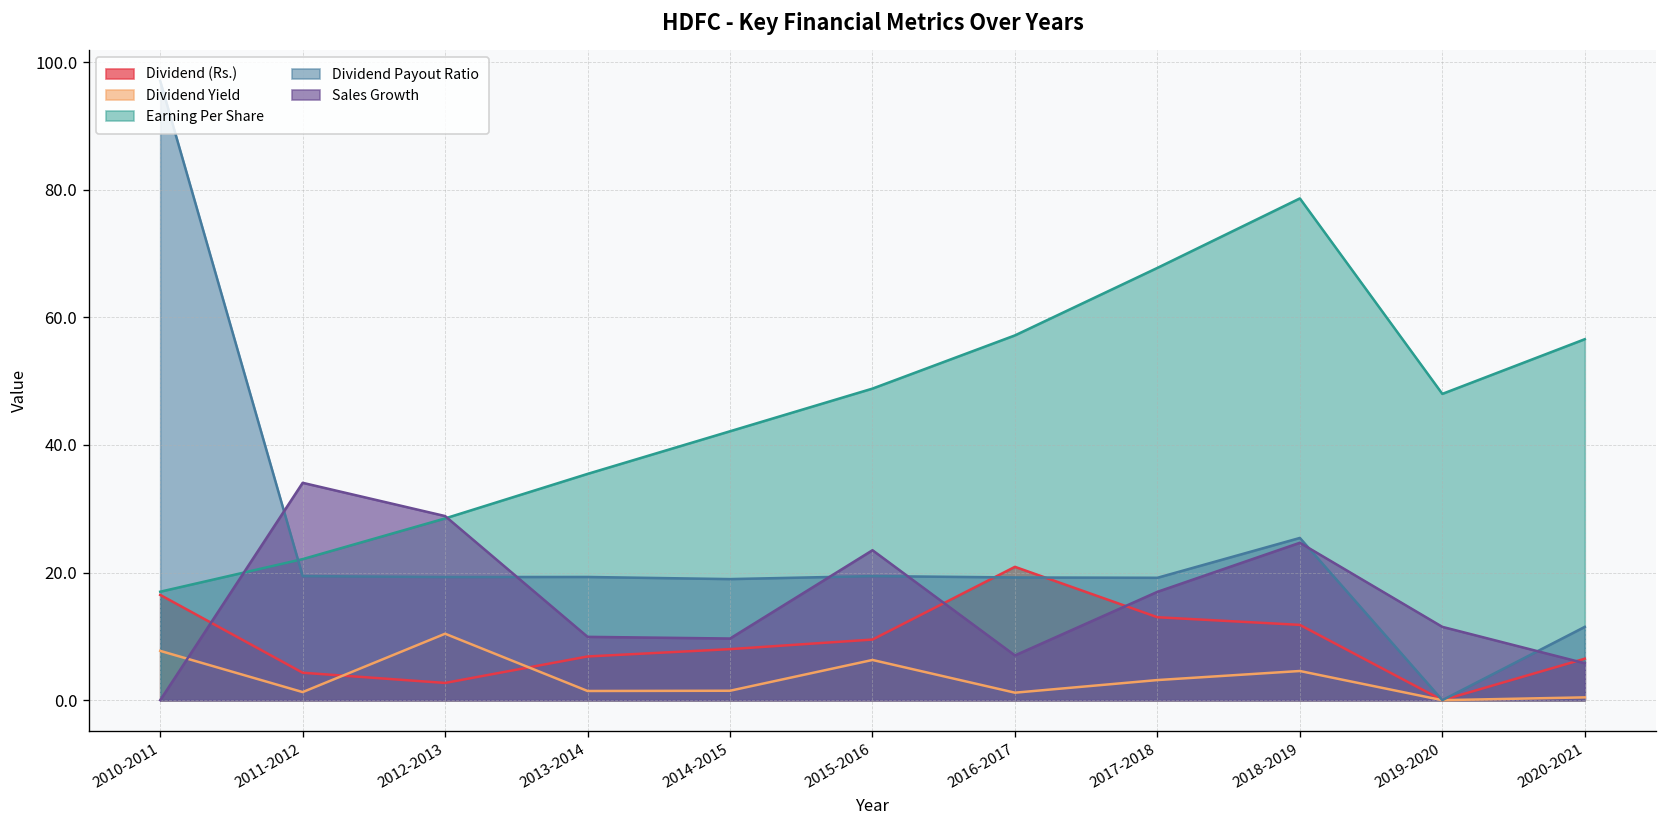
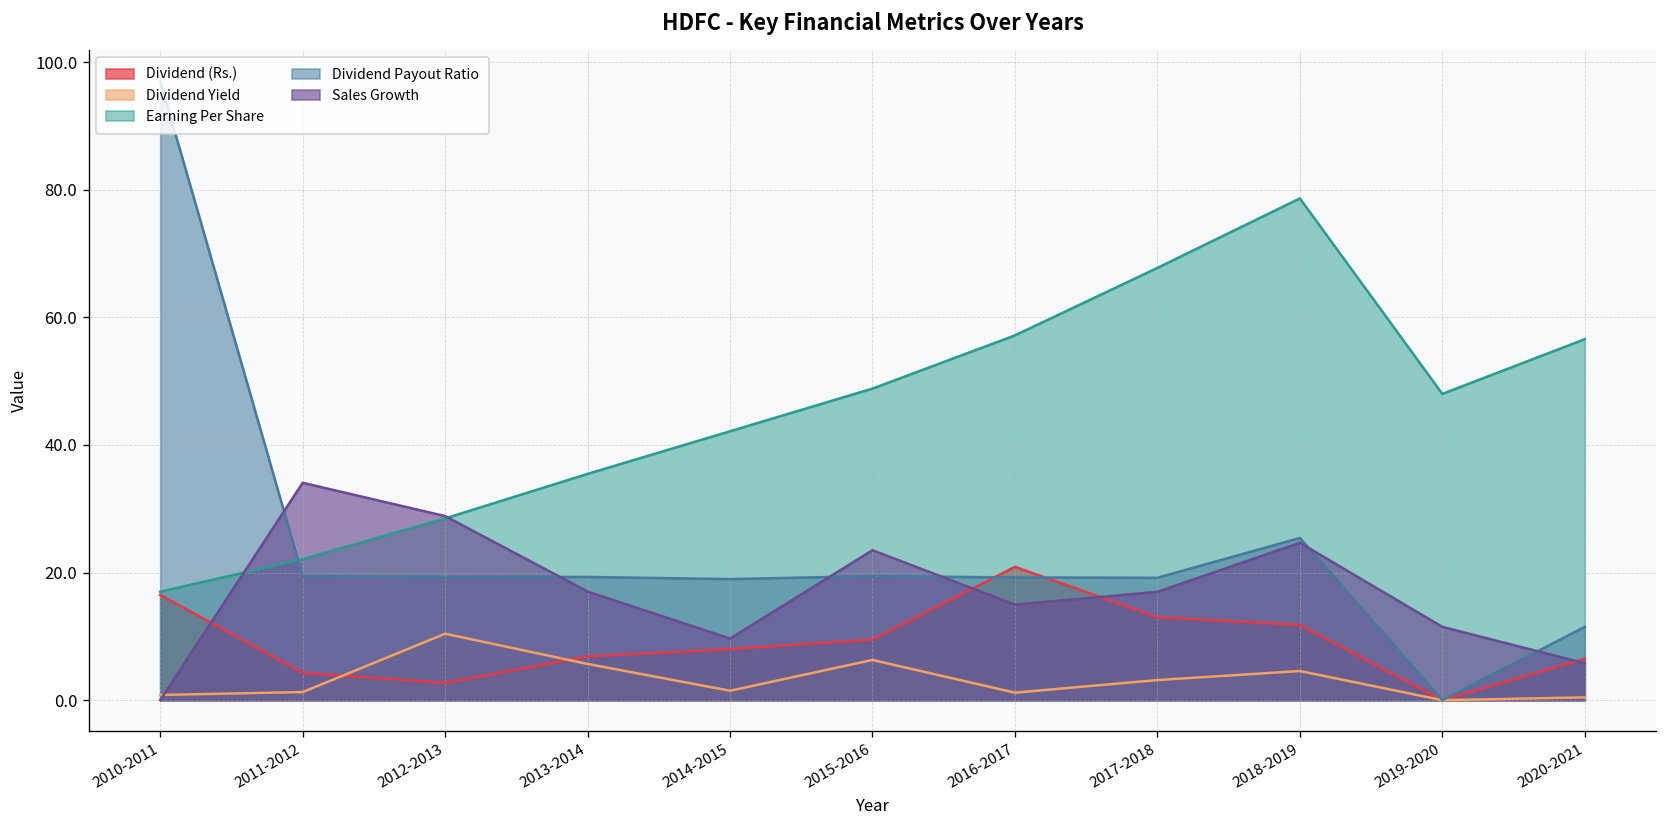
Dividend Yield, 2010-2011: 8 -> 1
Dividend Yield, 2013-2014: 1 -> 6
Sales Growth, 2013-2014: 10 -> 17
Sales Growth, 2016-2017: 7 -> 15
